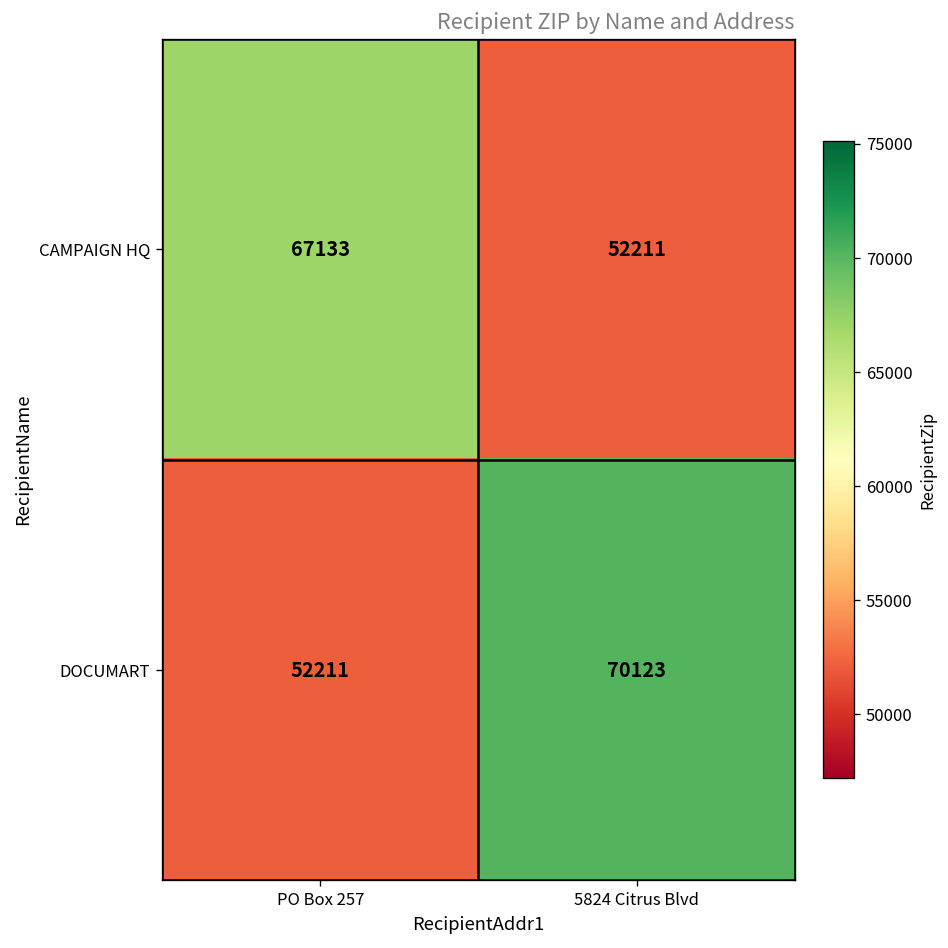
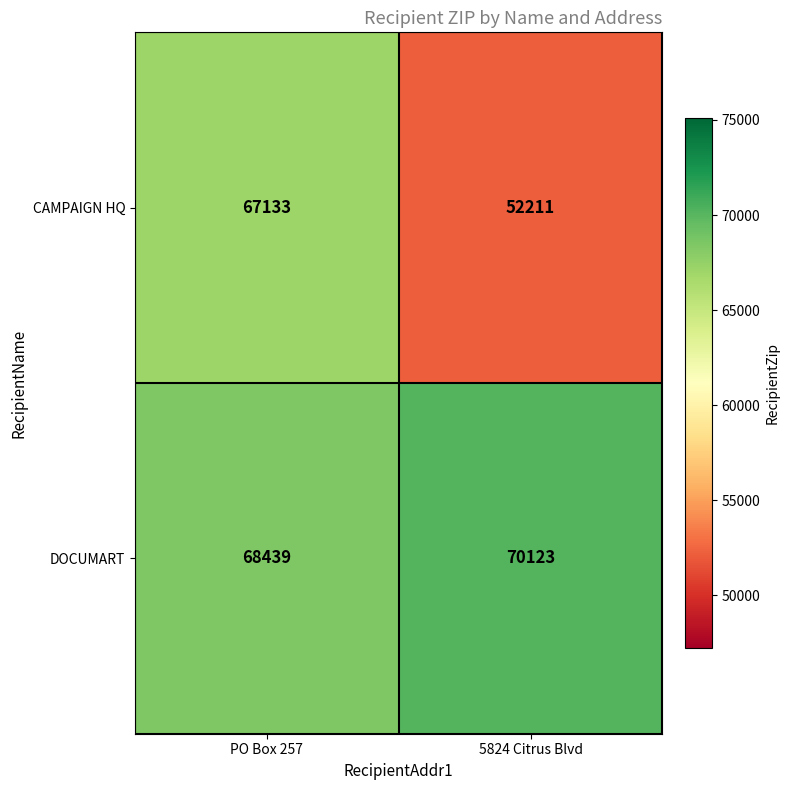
DOCUMART, PO Box 257: 52211 -> 68439
